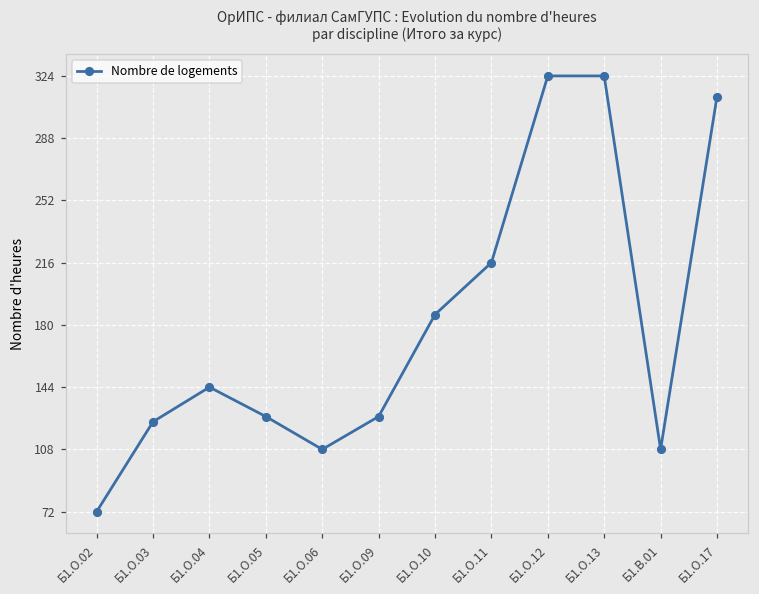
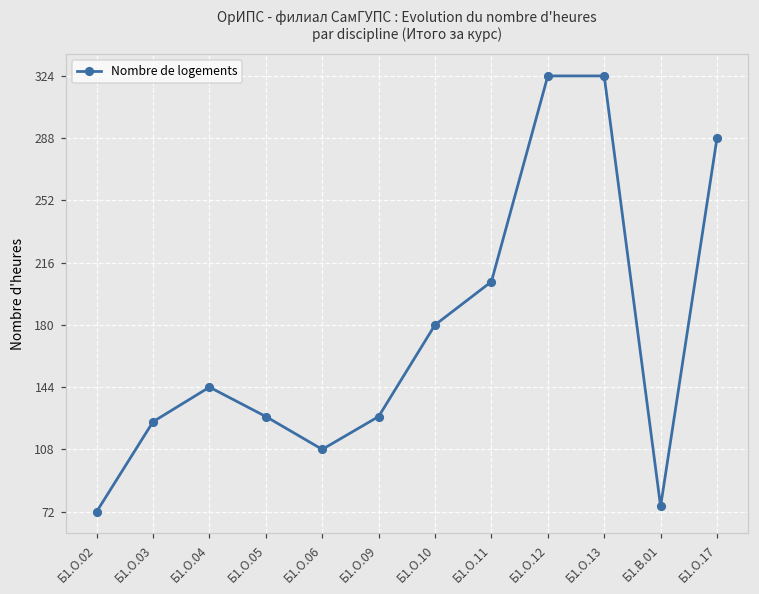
Б1.О.10: 186 -> 180
Б1.О.11: 216 -> 205
Б1.В.01: 108 -> 75
Б1.О.17: 312 -> 288
